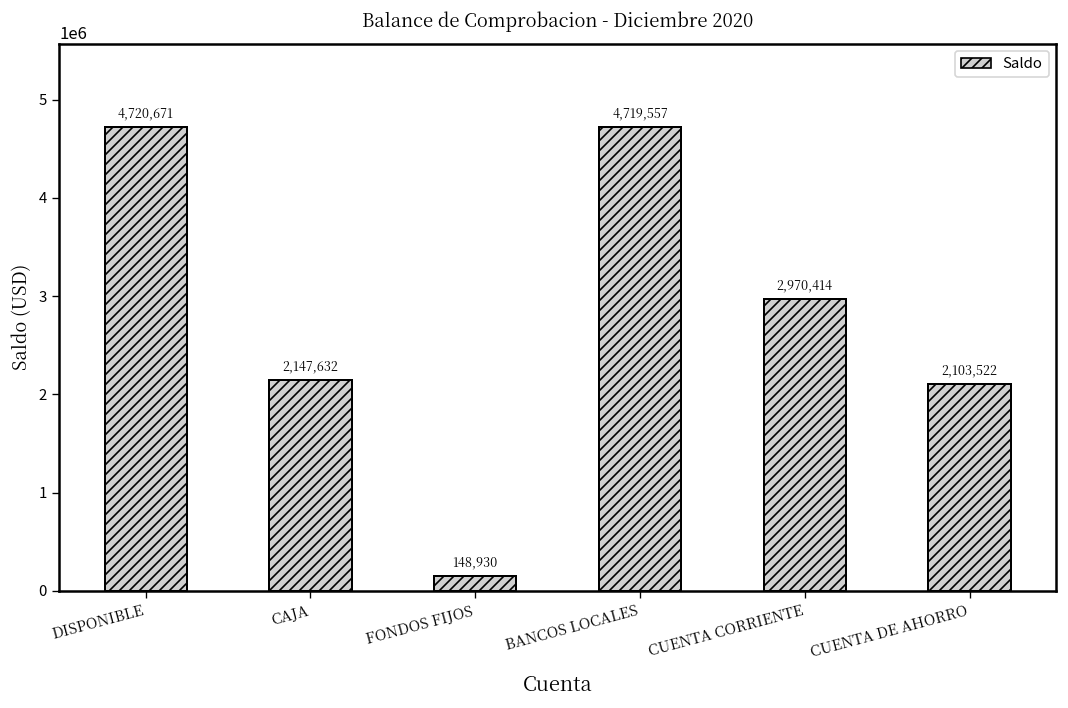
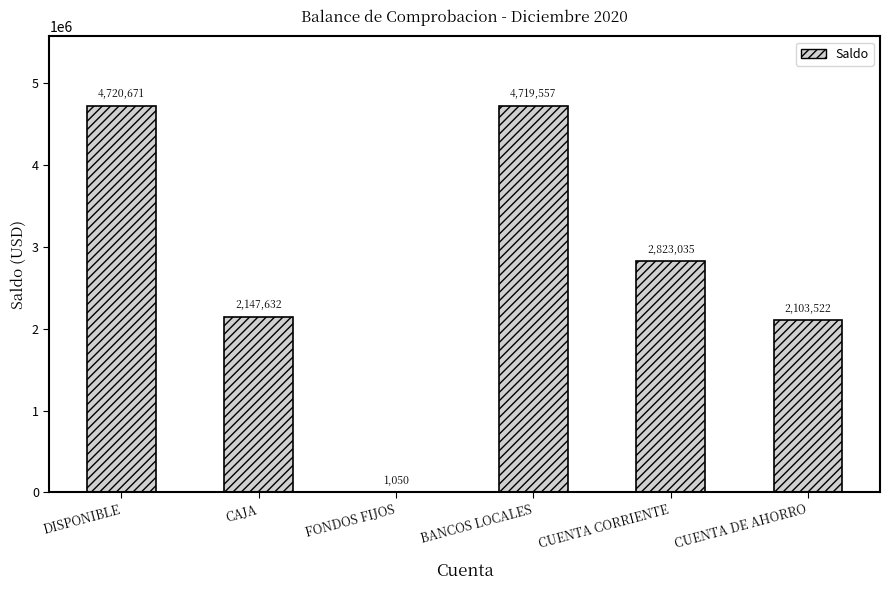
FONDOS FIJOS: 148,930 -> 1,050
CUENTA CORRIENTE: 2,970,414 -> 2,823,035
